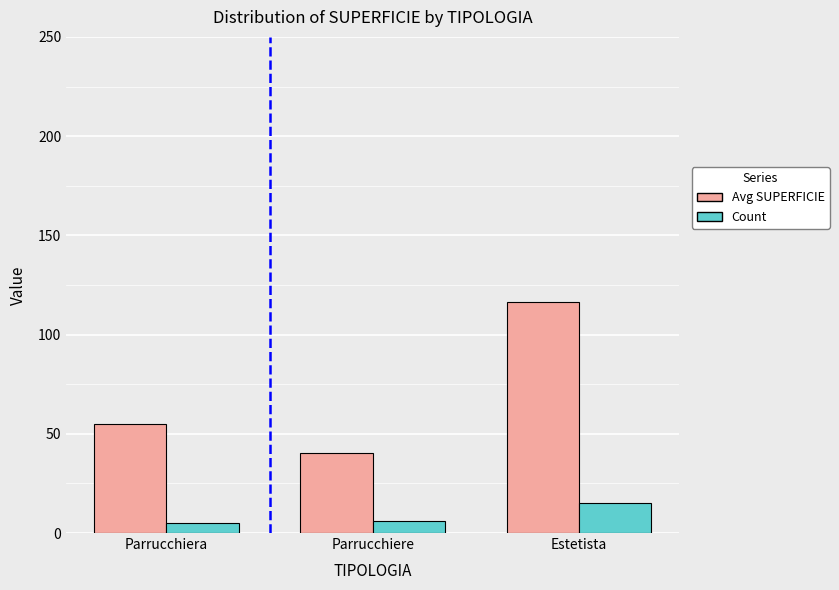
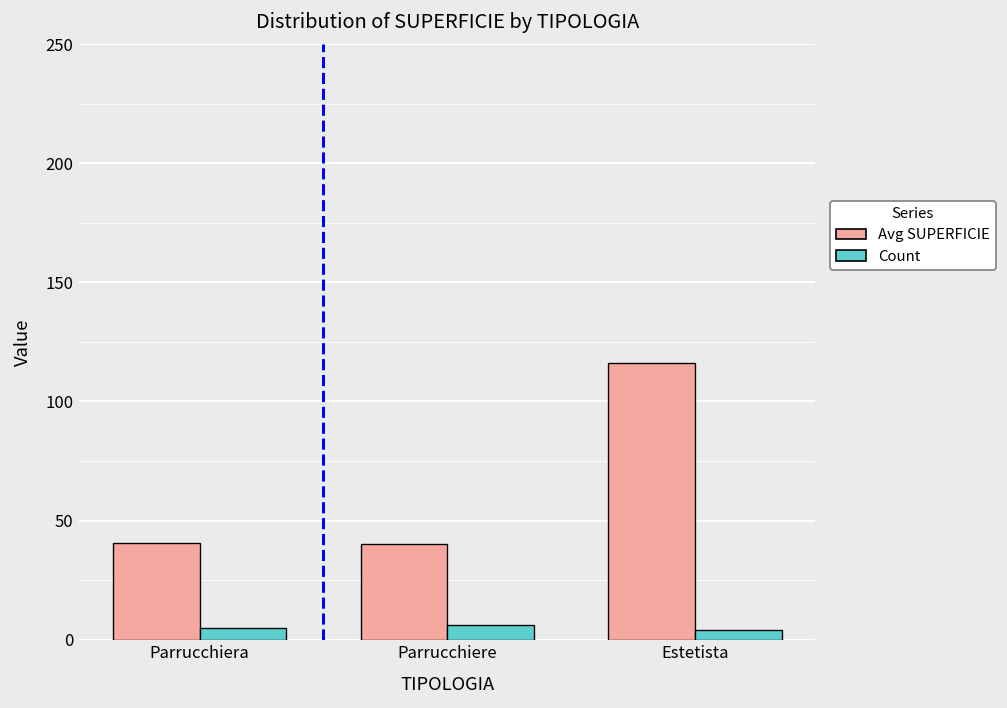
Avg SUPERFICIE, Parrucchiera: 55 -> 41
Count, Estetista: 15 -> 4
